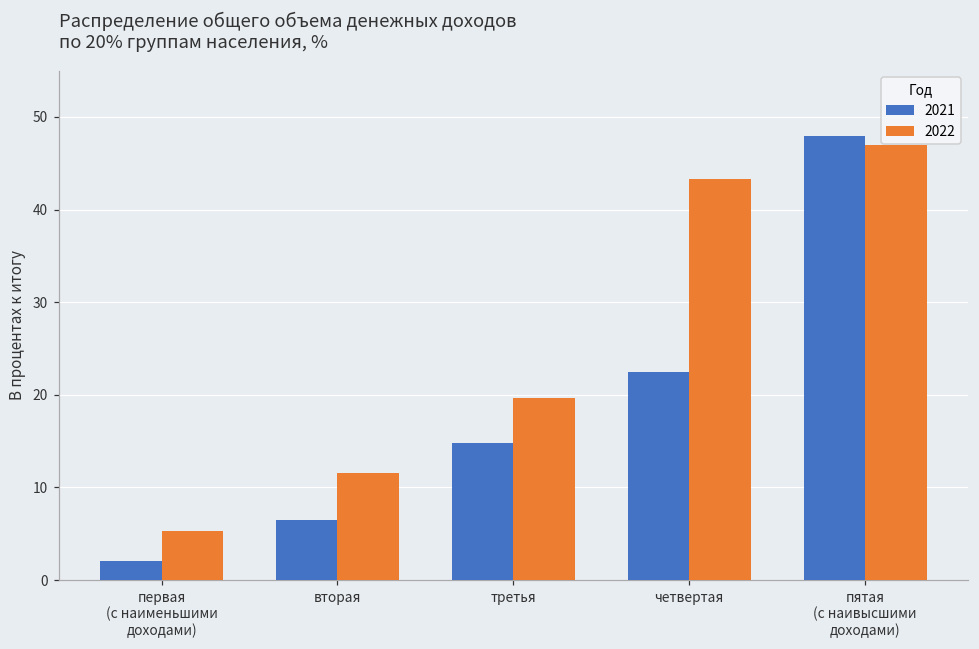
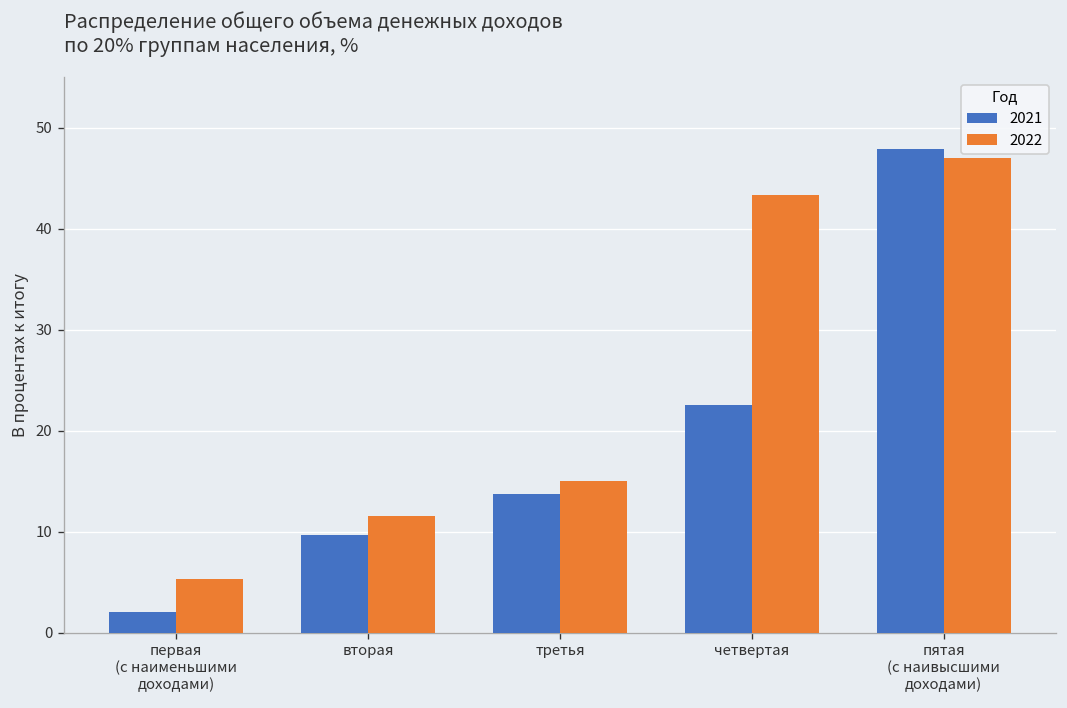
2021, вторая: 7 -> 10
2021, третья: 15 -> 14
2022, третья: 20 -> 15
